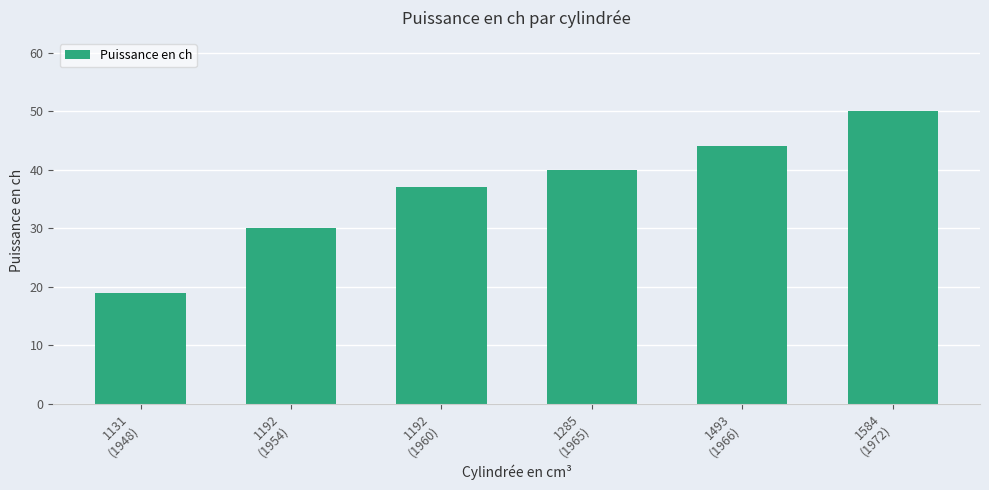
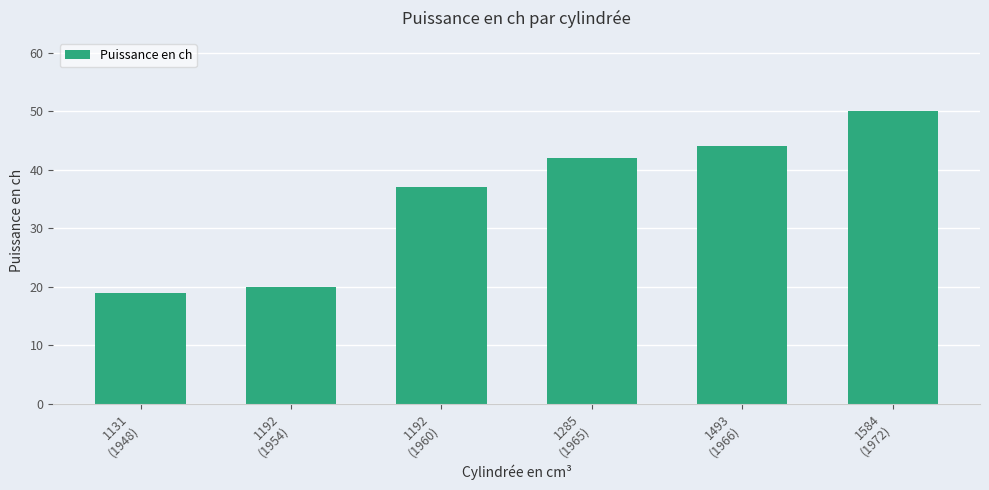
1192 (1954): 30 -> 20
1285 (1965): 40 -> 42
